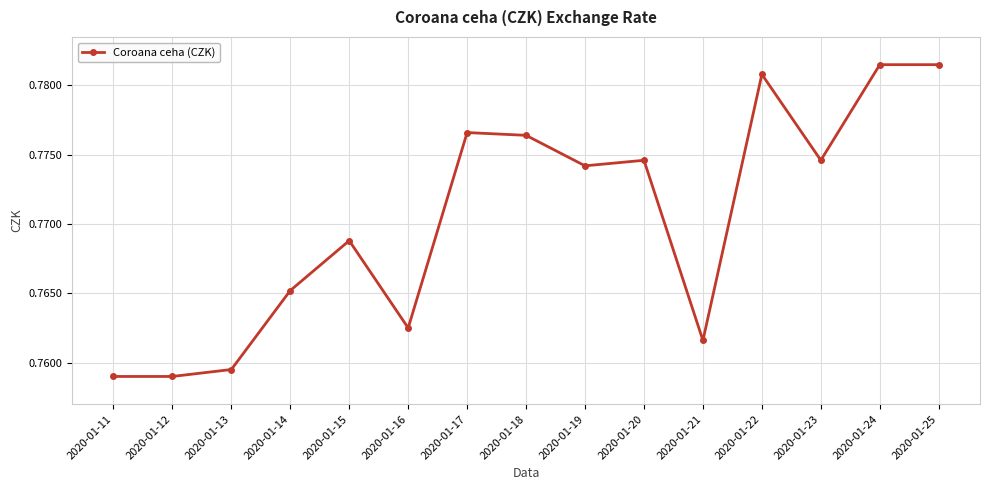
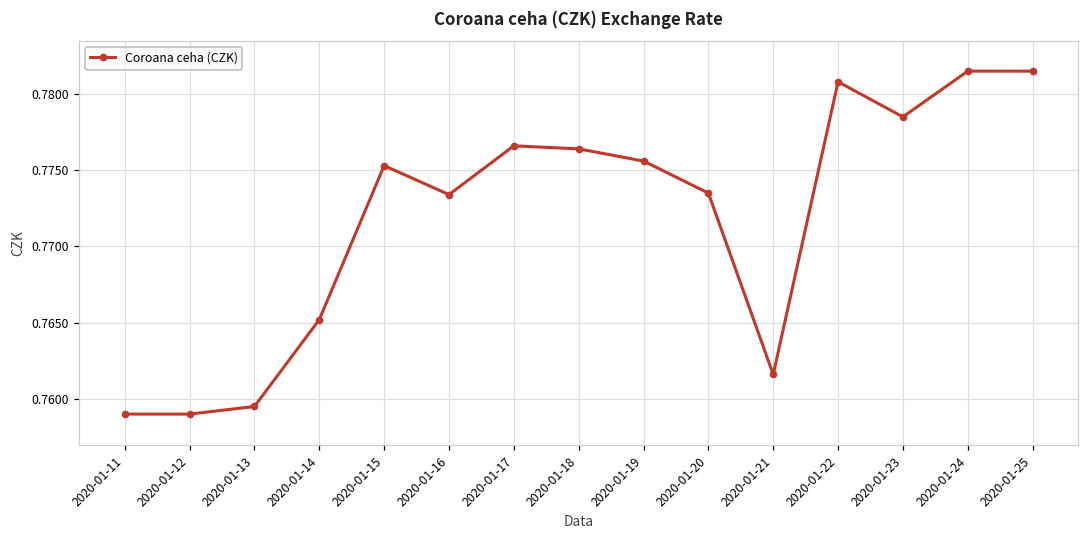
2020-01-15: 0.7688 -> 0.7753
2020-01-16: 0.7625 -> 0.7734
2020-01-19: 0.7742 -> 0.7756
2020-01-20: 0.7746 -> 0.7735
2020-01-23: 0.7746 -> 0.7785
